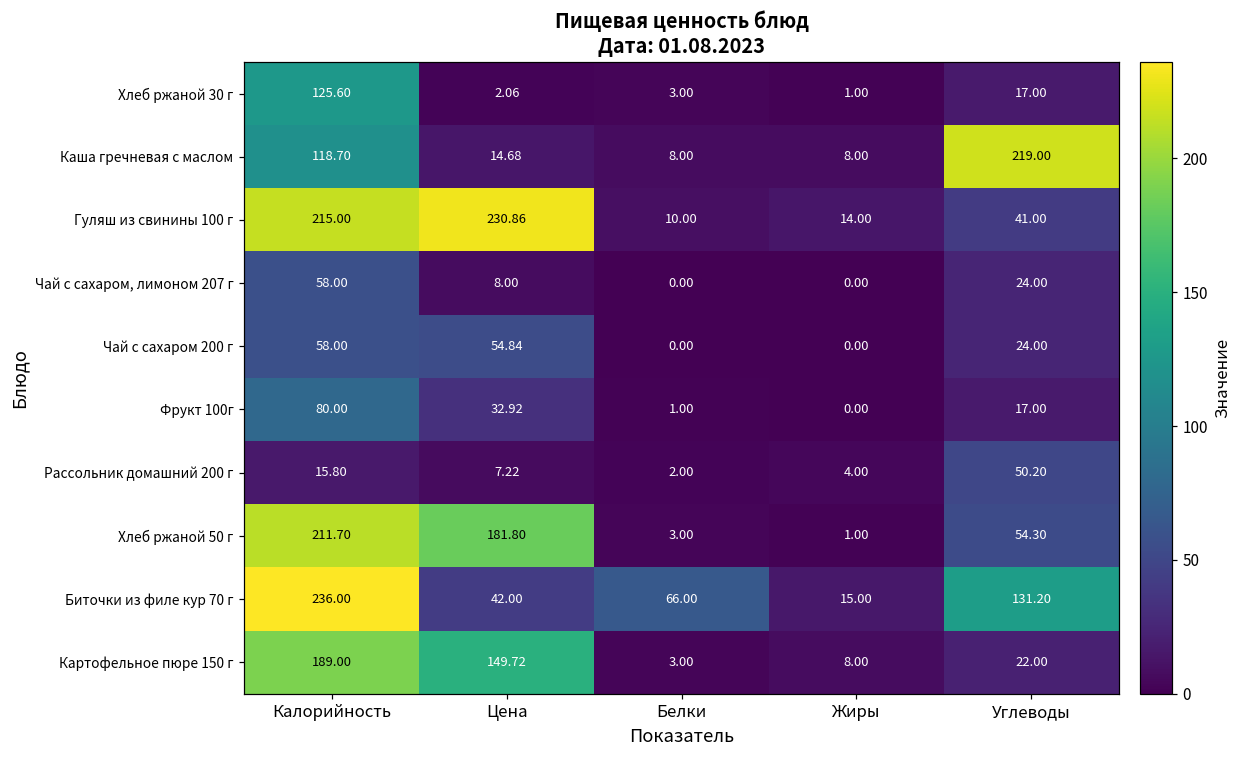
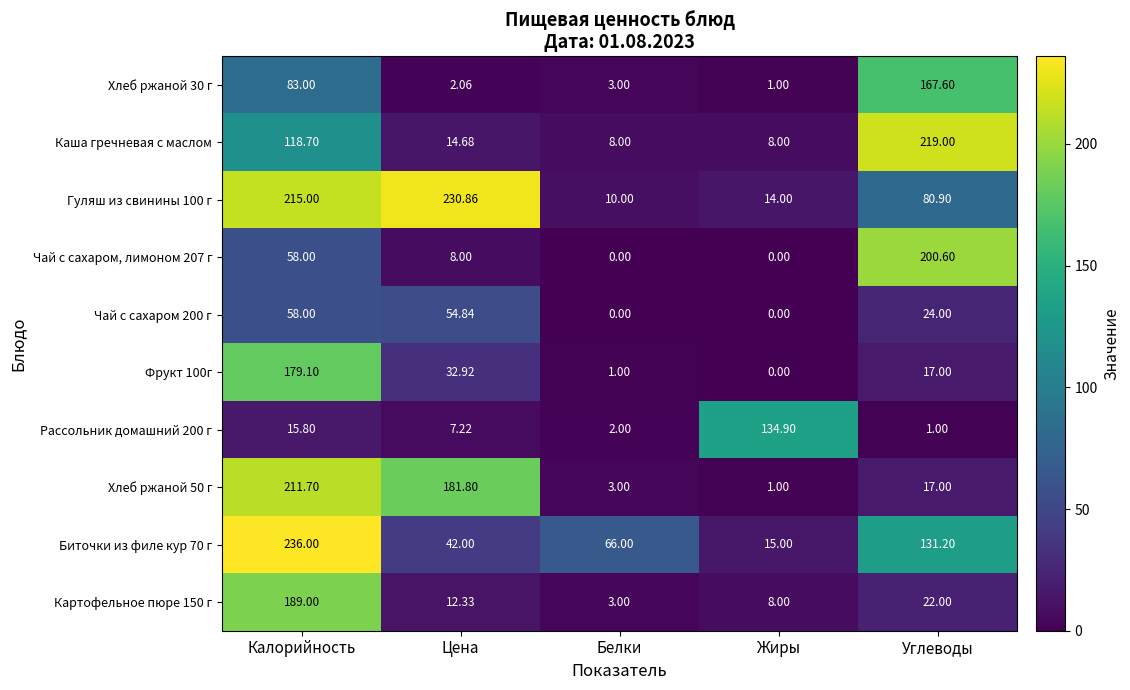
Хлеб ржаной 30 г, Калорийность: 125.60 -> 83.00
Хлеб ржаной 30 г, Углеводы: 17.00 -> 167.60
Гуляш из свинины 100 г, Углеводы: 41.00 -> 80.90
Чай с сахаром, лимоном 207 г, Углеводы: 24.00 -> 200.60
Фрукт 100г, Калорийность: 80.00 -> 179.10
Рассольник домашний 200 г, Жиры: 4.00 -> 134.90
Рассольник домашний 200 г, Углеводы: 50.20 -> 1.00
Хлеб ржаной 50 г, Углеводы: 54.30 -> 17.00
Картофельное пюре 150 г, Цена: 149.72 -> 12.33
